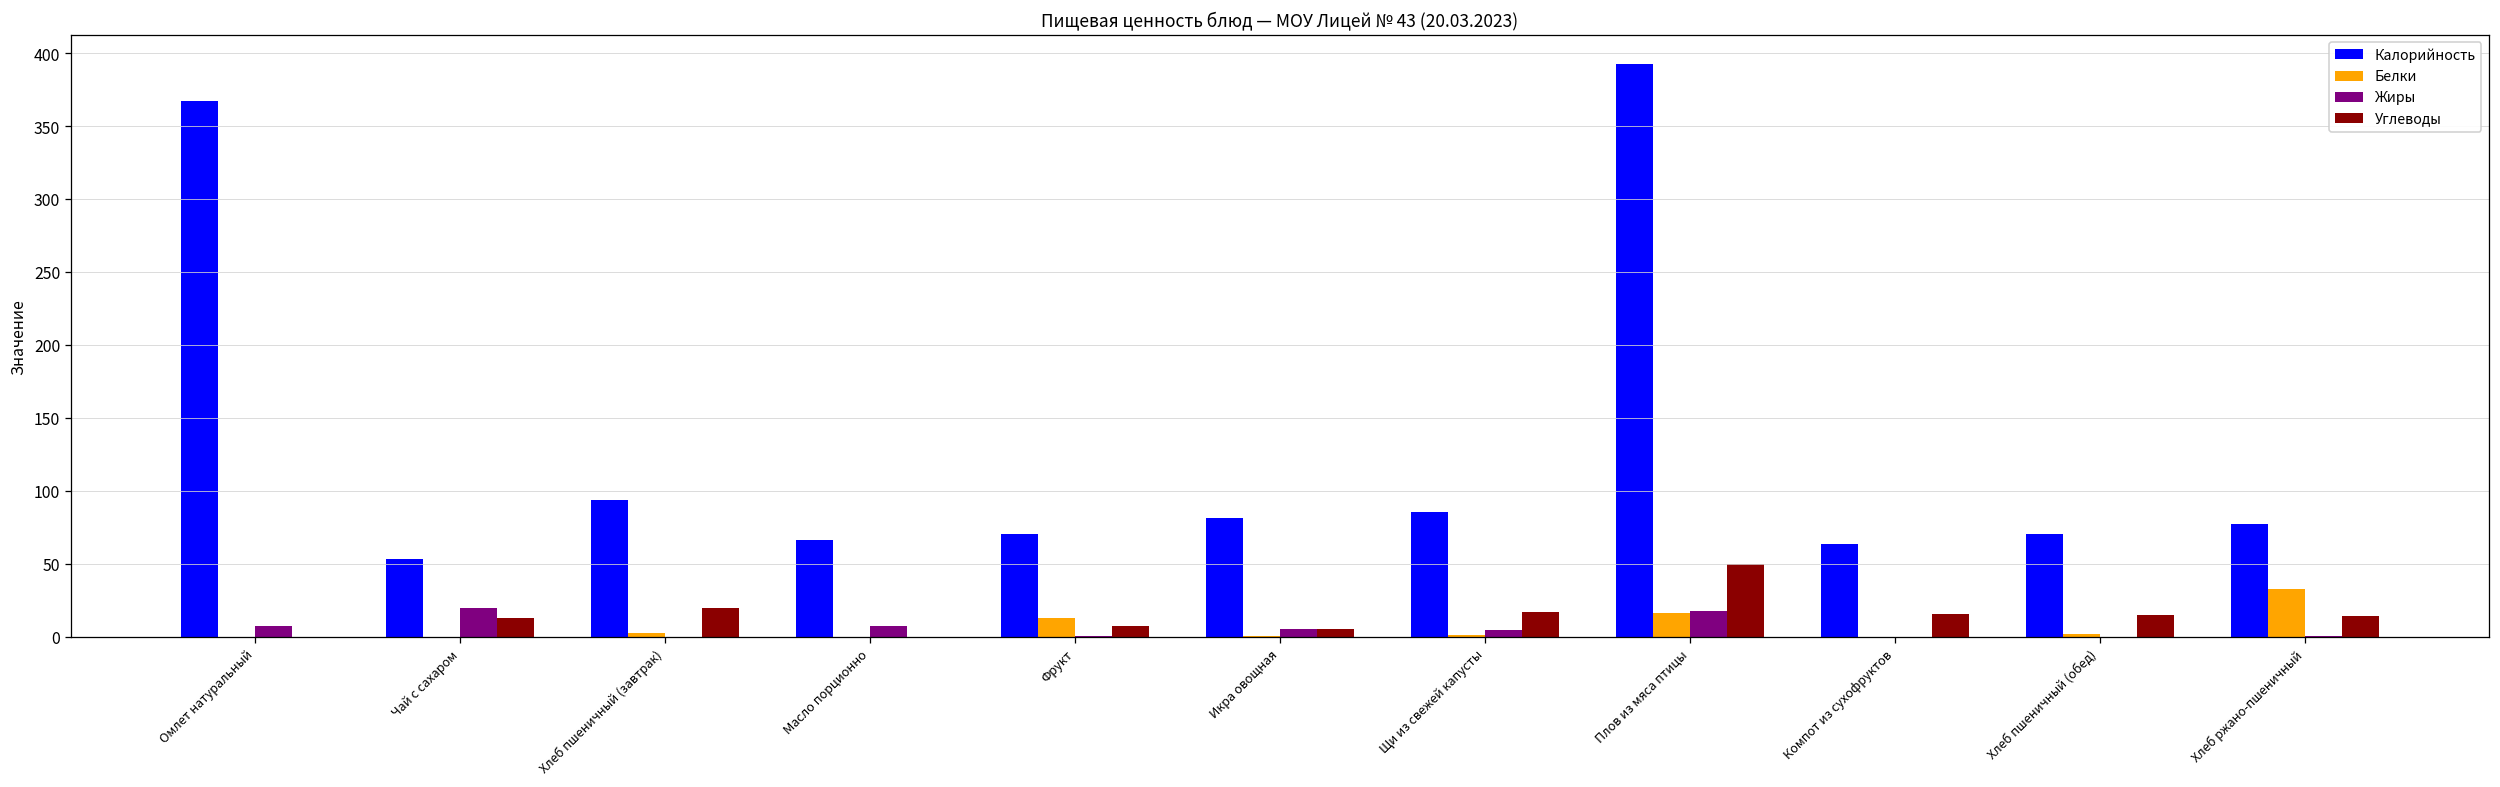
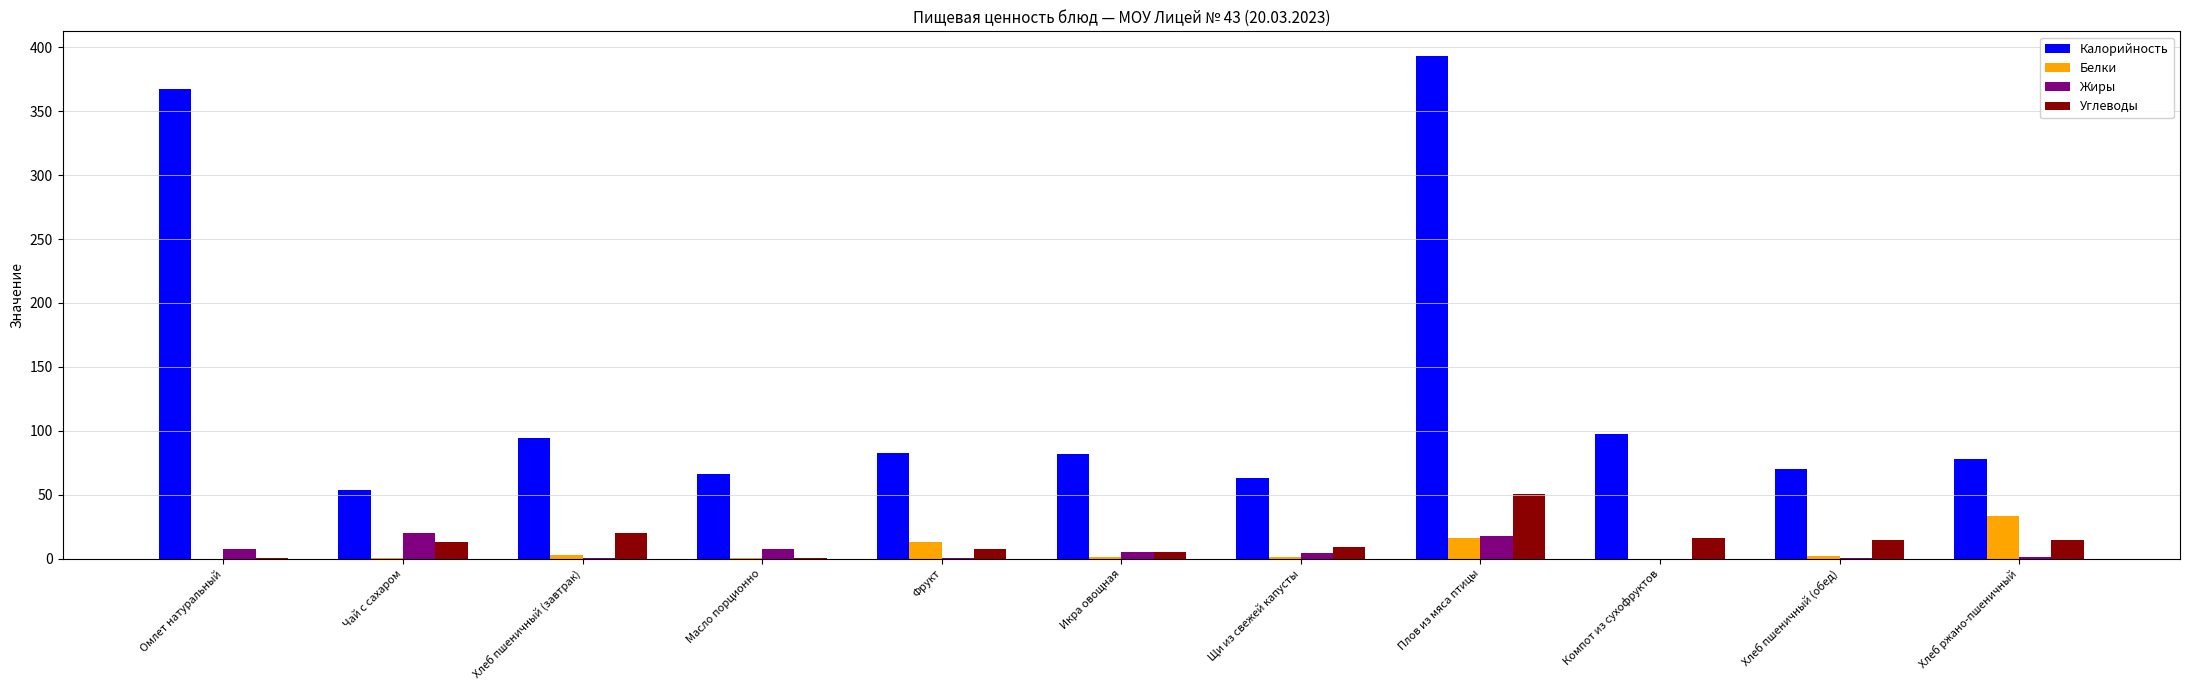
Калорийность, Фрукт: 71 -> 83
Калорийность, Щи из свежей капусты: 86 -> 63
Углеводы, Щи из свежей капусты: 17 -> 9
Калорийность, Компот из сухофруктов: 64 -> 98
